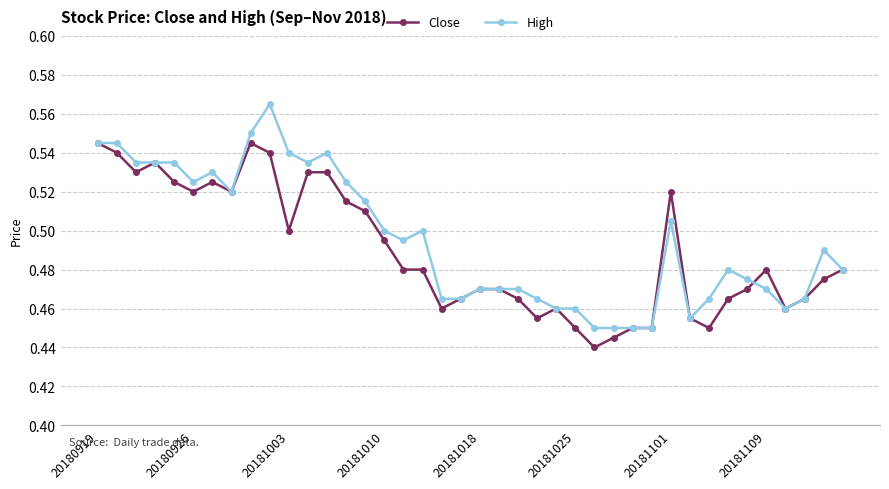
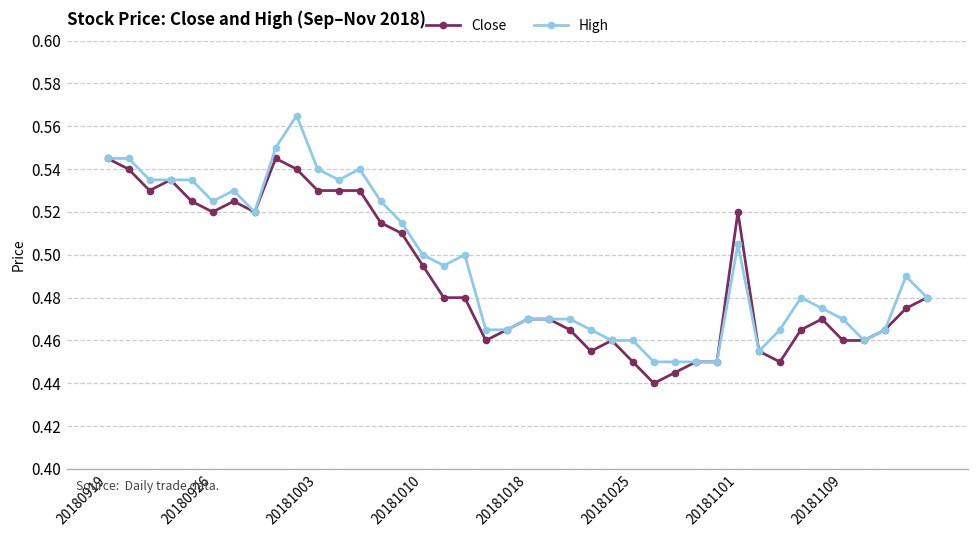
Close, 20181003: 0.50 -> 0.53
Close, 20181109: 0.48 -> 0.46
